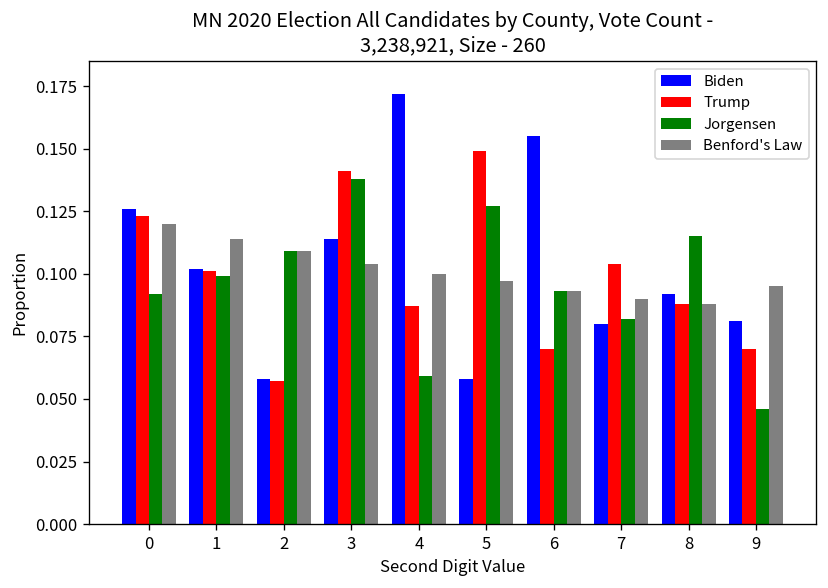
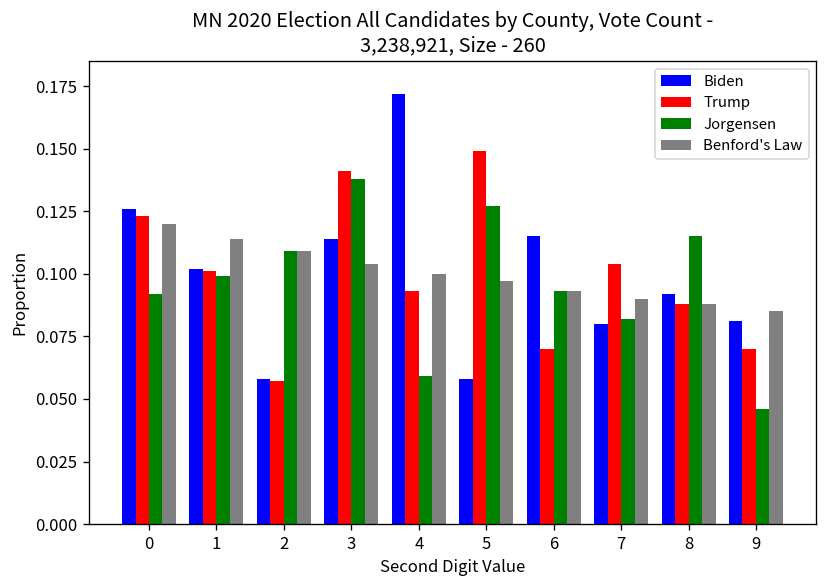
Trump, 4: 0.087 -> 0.093
Biden, 6: 0.155 -> 0.115
Benford's Law, 9: 0.095 -> 0.085
